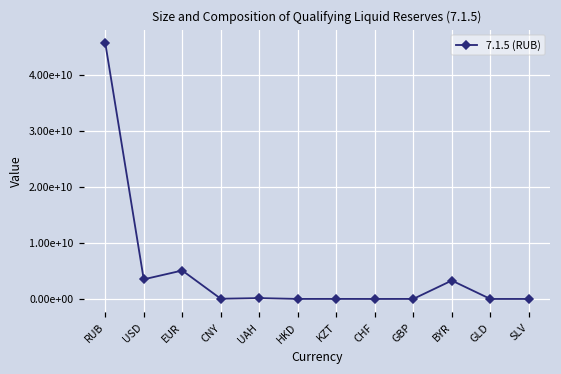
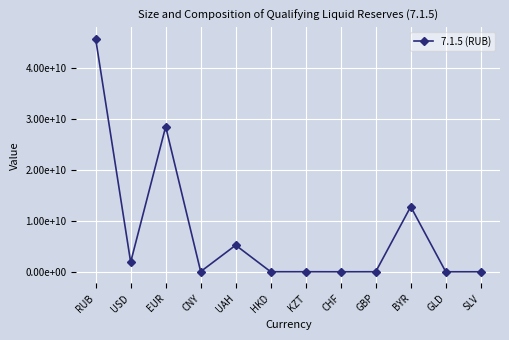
USD: 4000000000 -> 2000000000
EUR: 5000000000 -> 28000000000
UAH: 0 -> 5000000000
BYR: 3000000000 -> 13000000000
